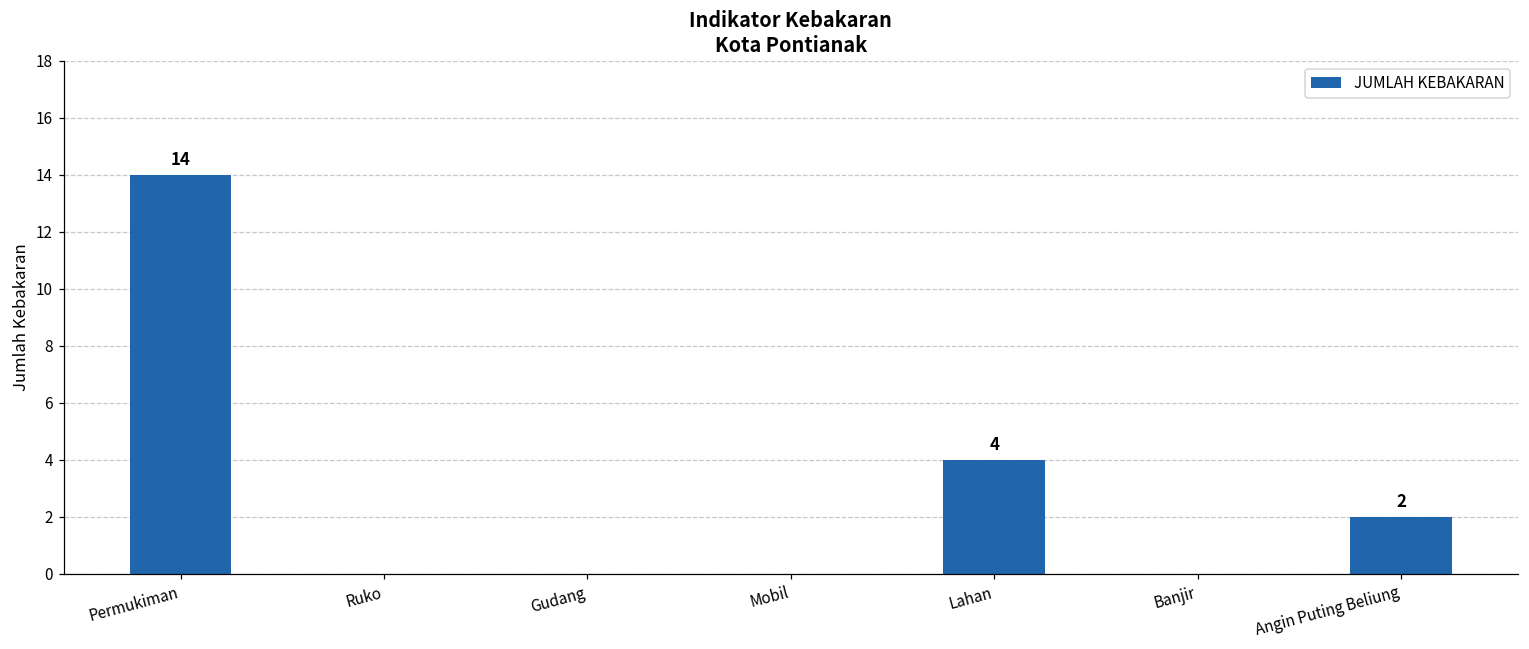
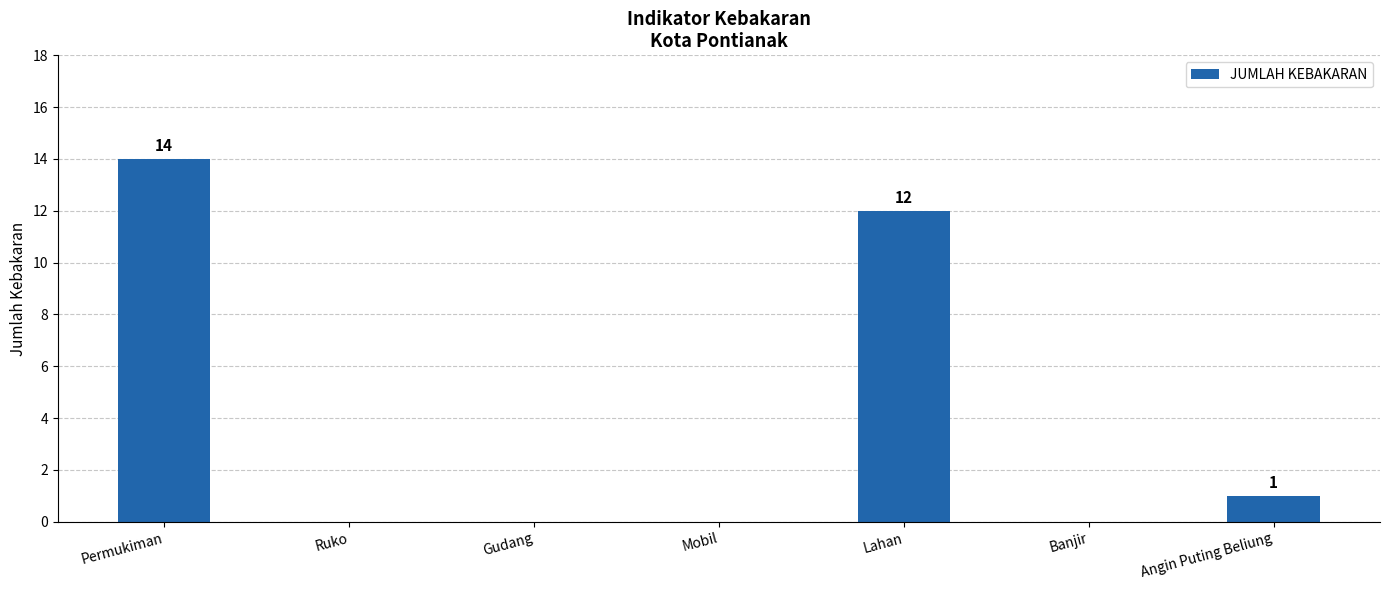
Lahan: 4 -> 12
Angin Puting Beliung: 2 -> 1
